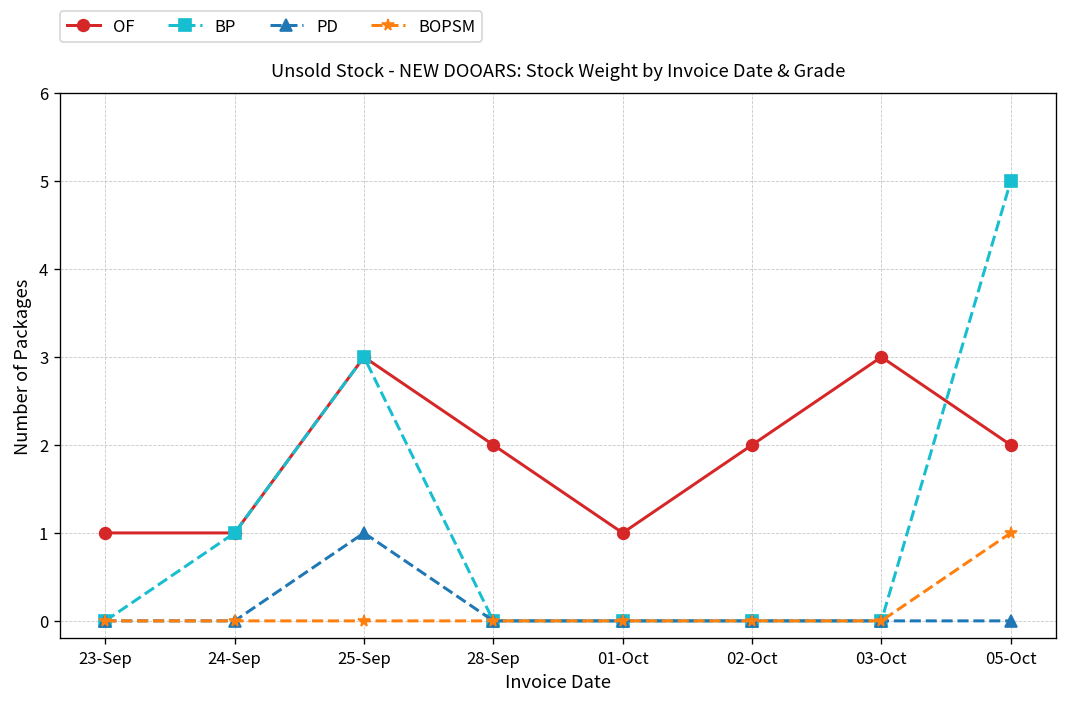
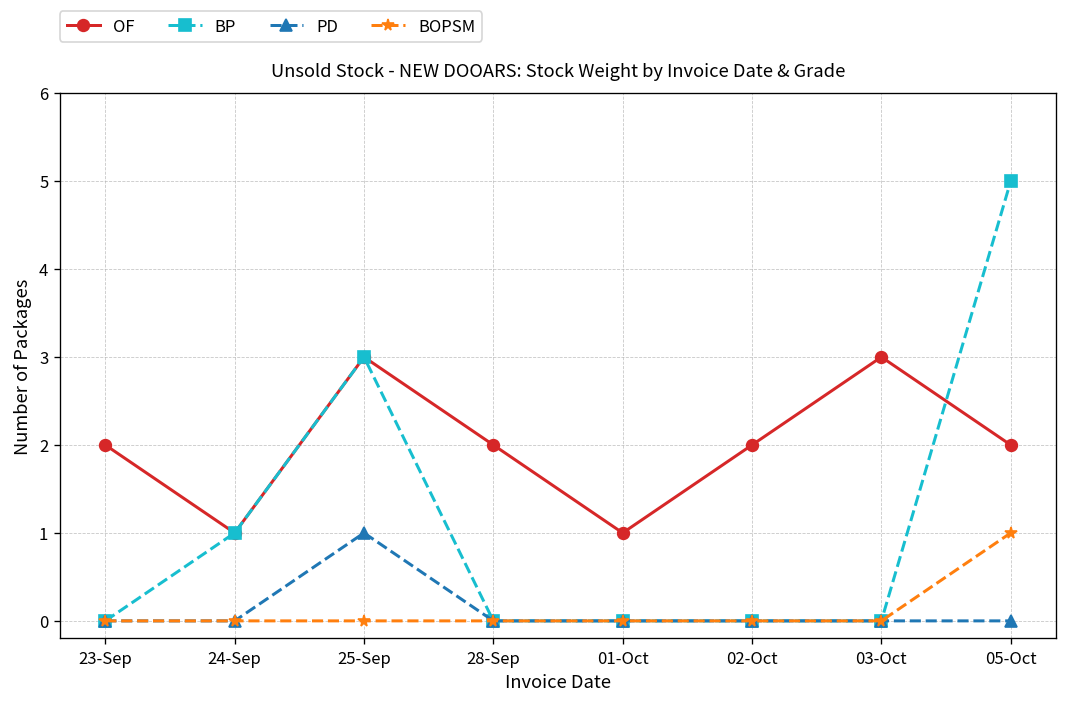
OF, 23-Sep: 1 -> 2
